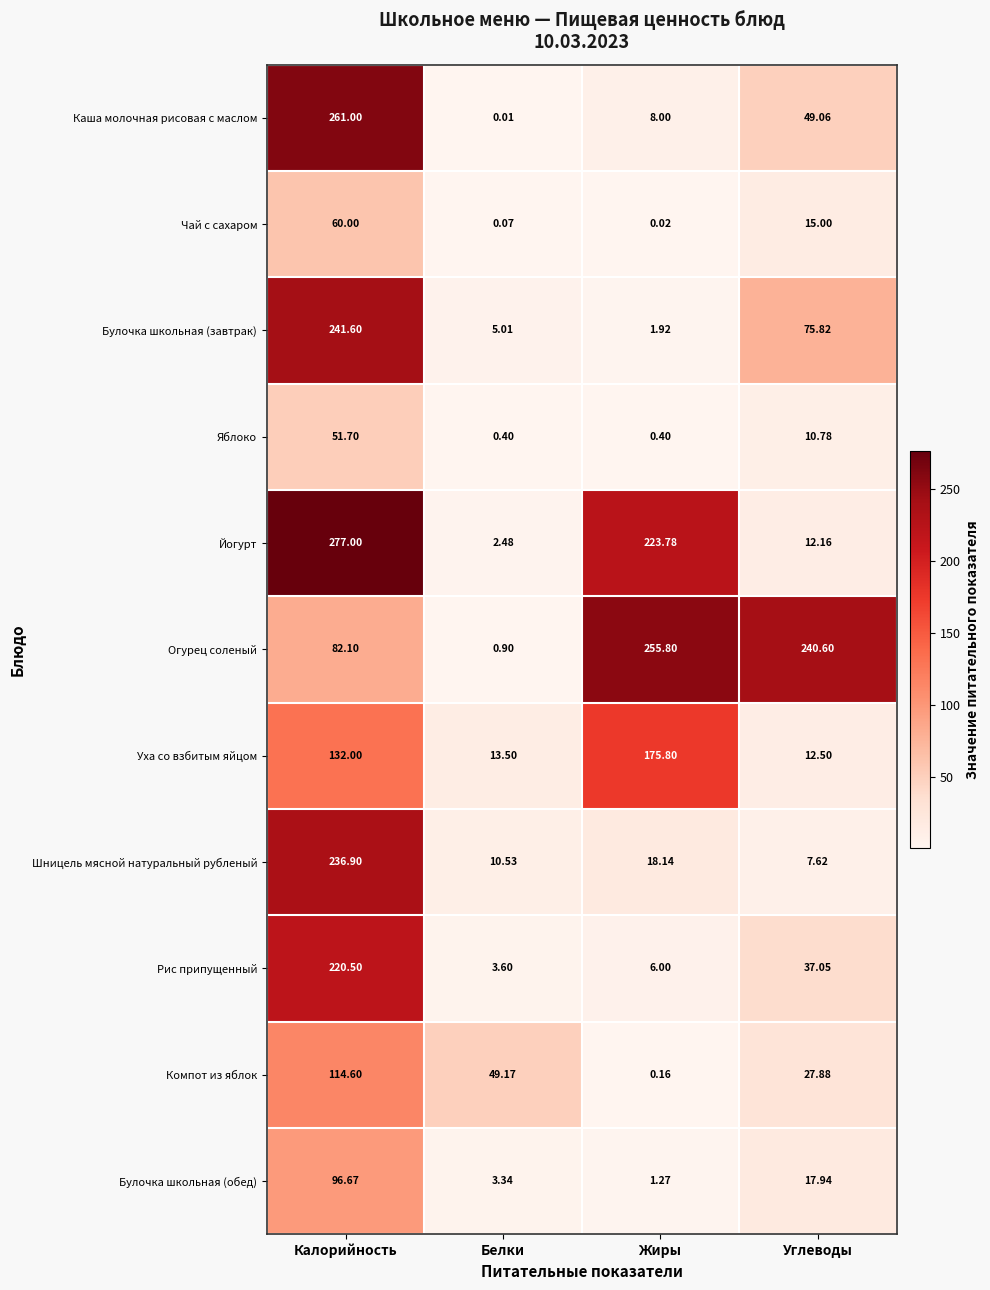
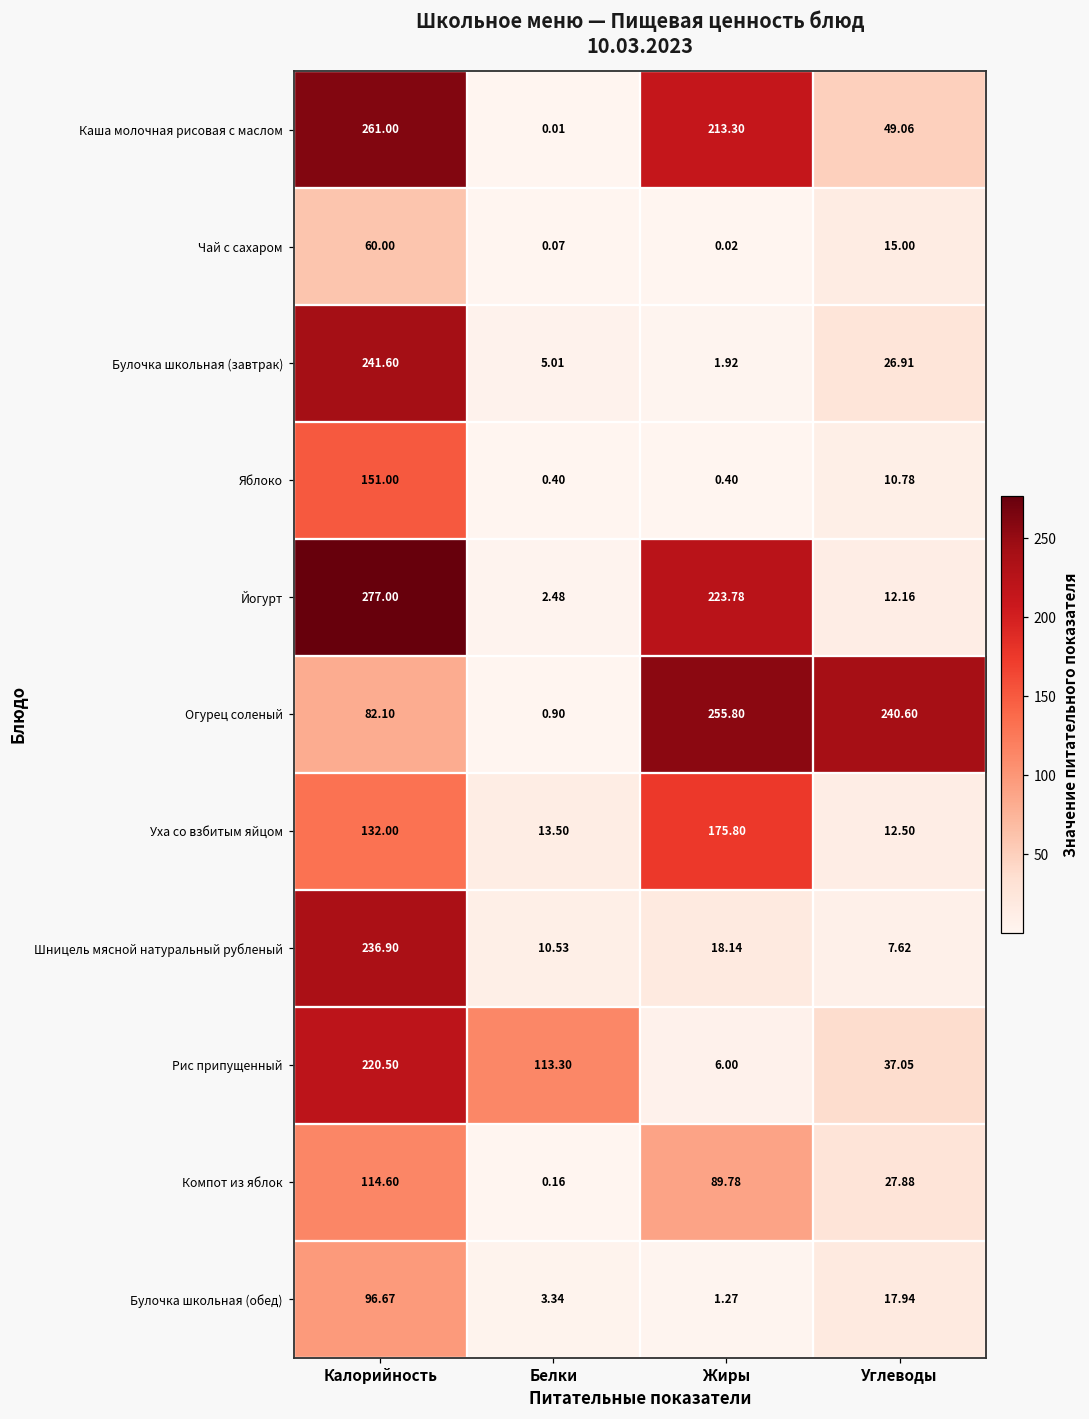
Каша молочная рисовая с маслом, Жиры: 8.00 -> 213.30
Булочка школьная (завтрак), Углеводы: 75.82 -> 26.91
Яблоко, Калорийность: 51.70 -> 151.00
Рис припущенный, Белки: 3.60 -> 113.30
Компот из яблок, Белки: 49.17 -> 0.16
Компот из яблок, Жиры: 0.16 -> 89.78
